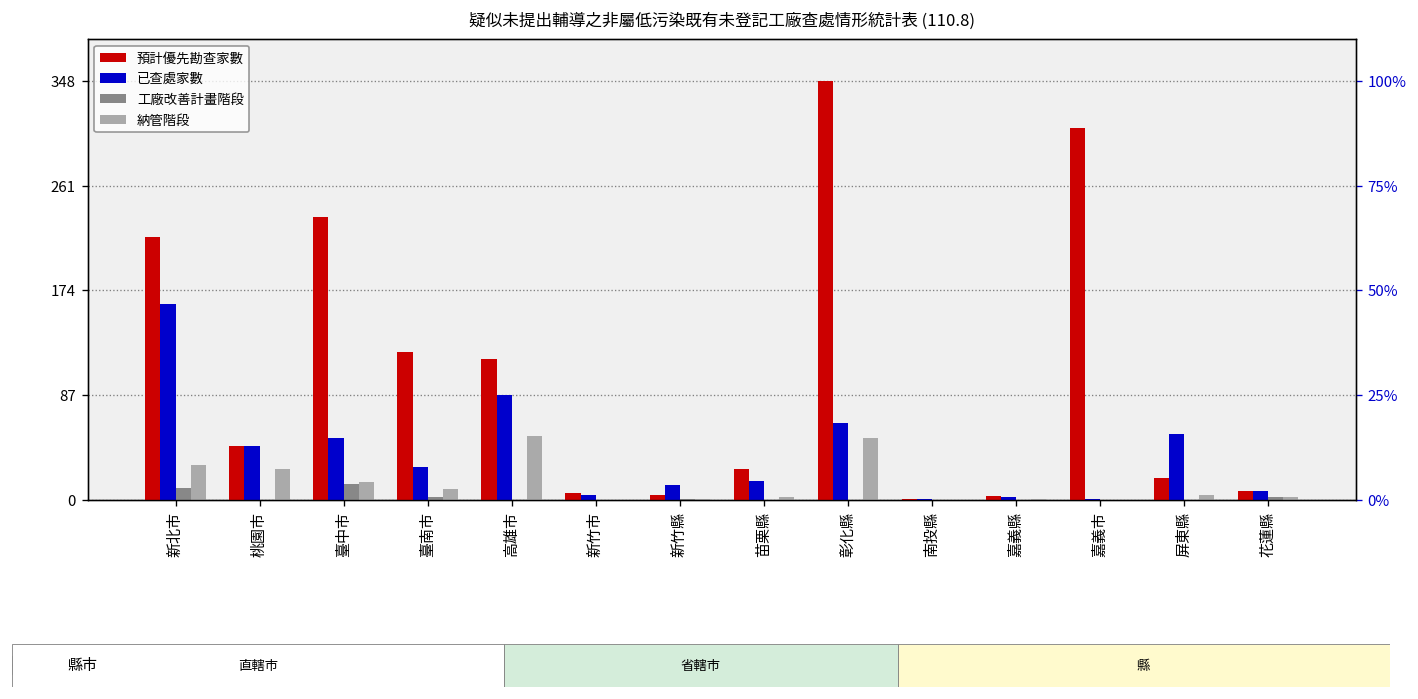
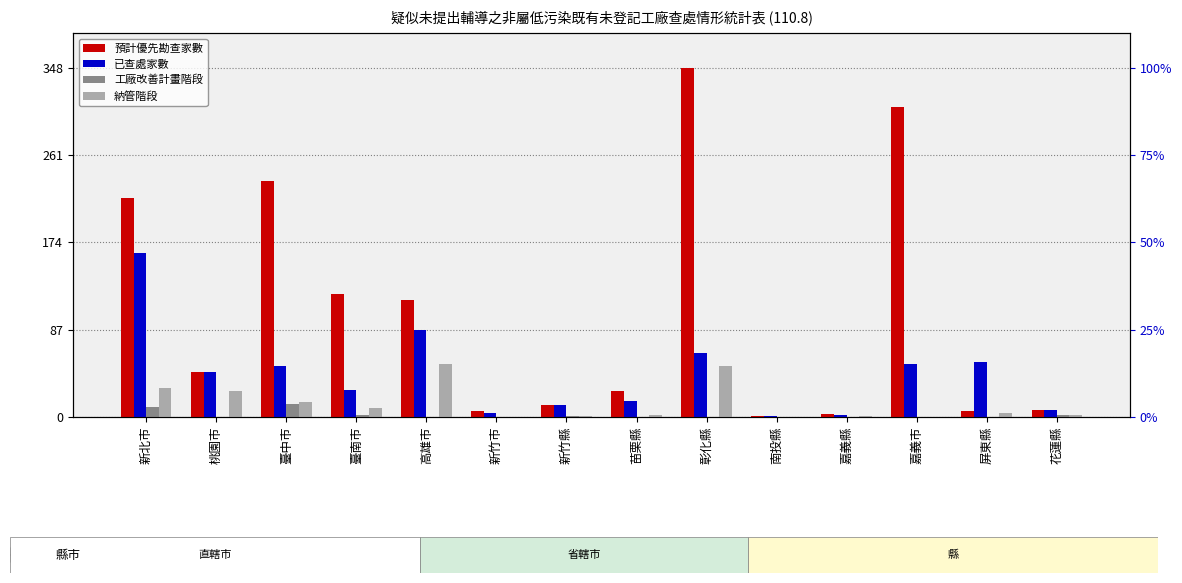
預計優先勘查家數, 新竹縣: 4 -> 12
已查處家數, 嘉義市: 1 -> 53
預計優先勘查家數, 屏東縣: 18 -> 6
